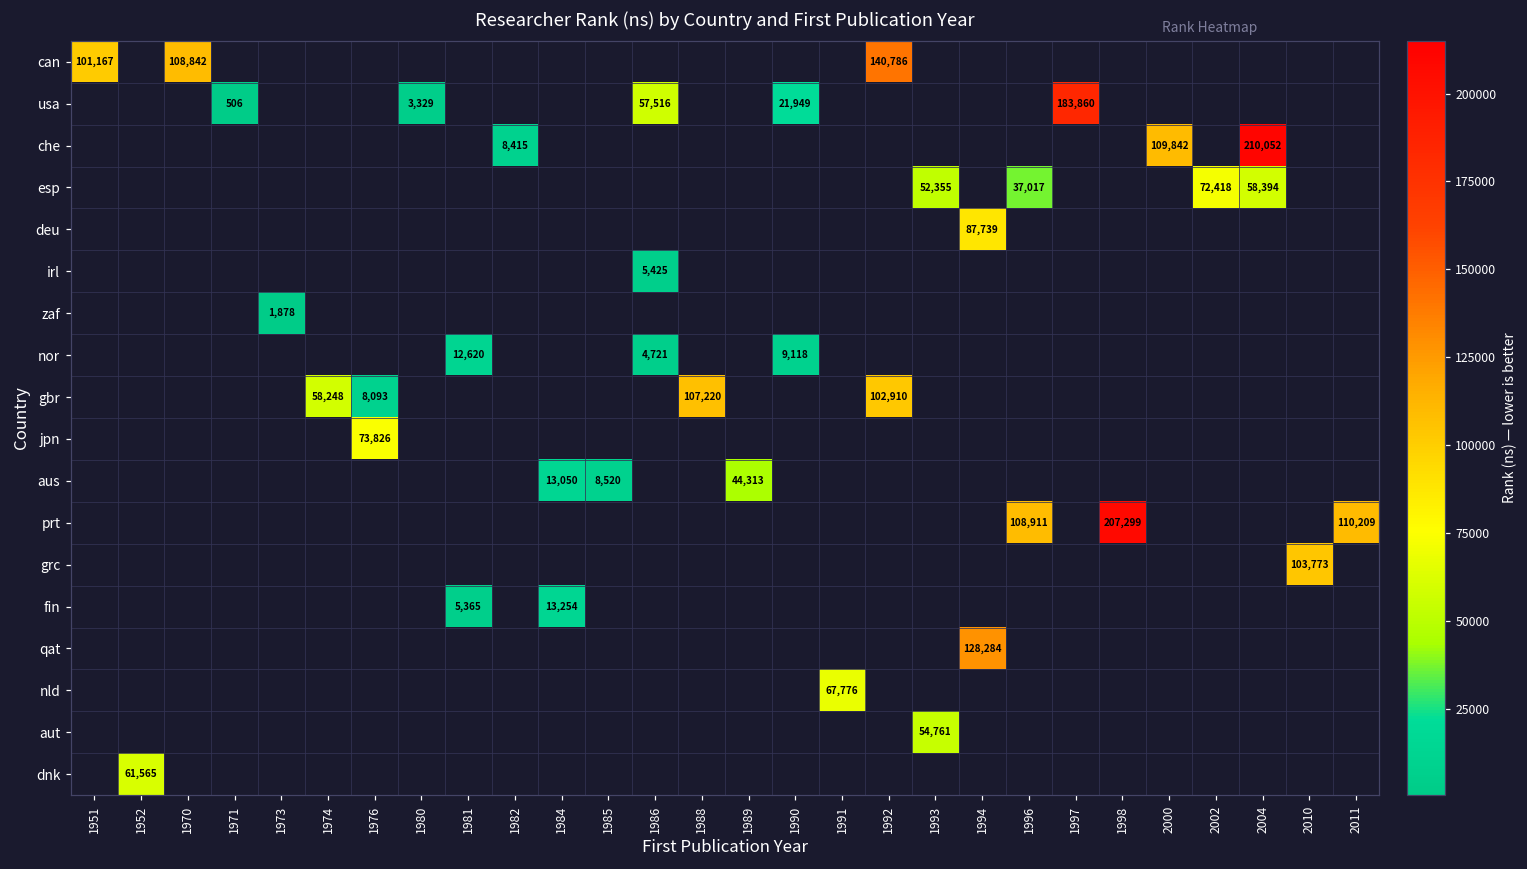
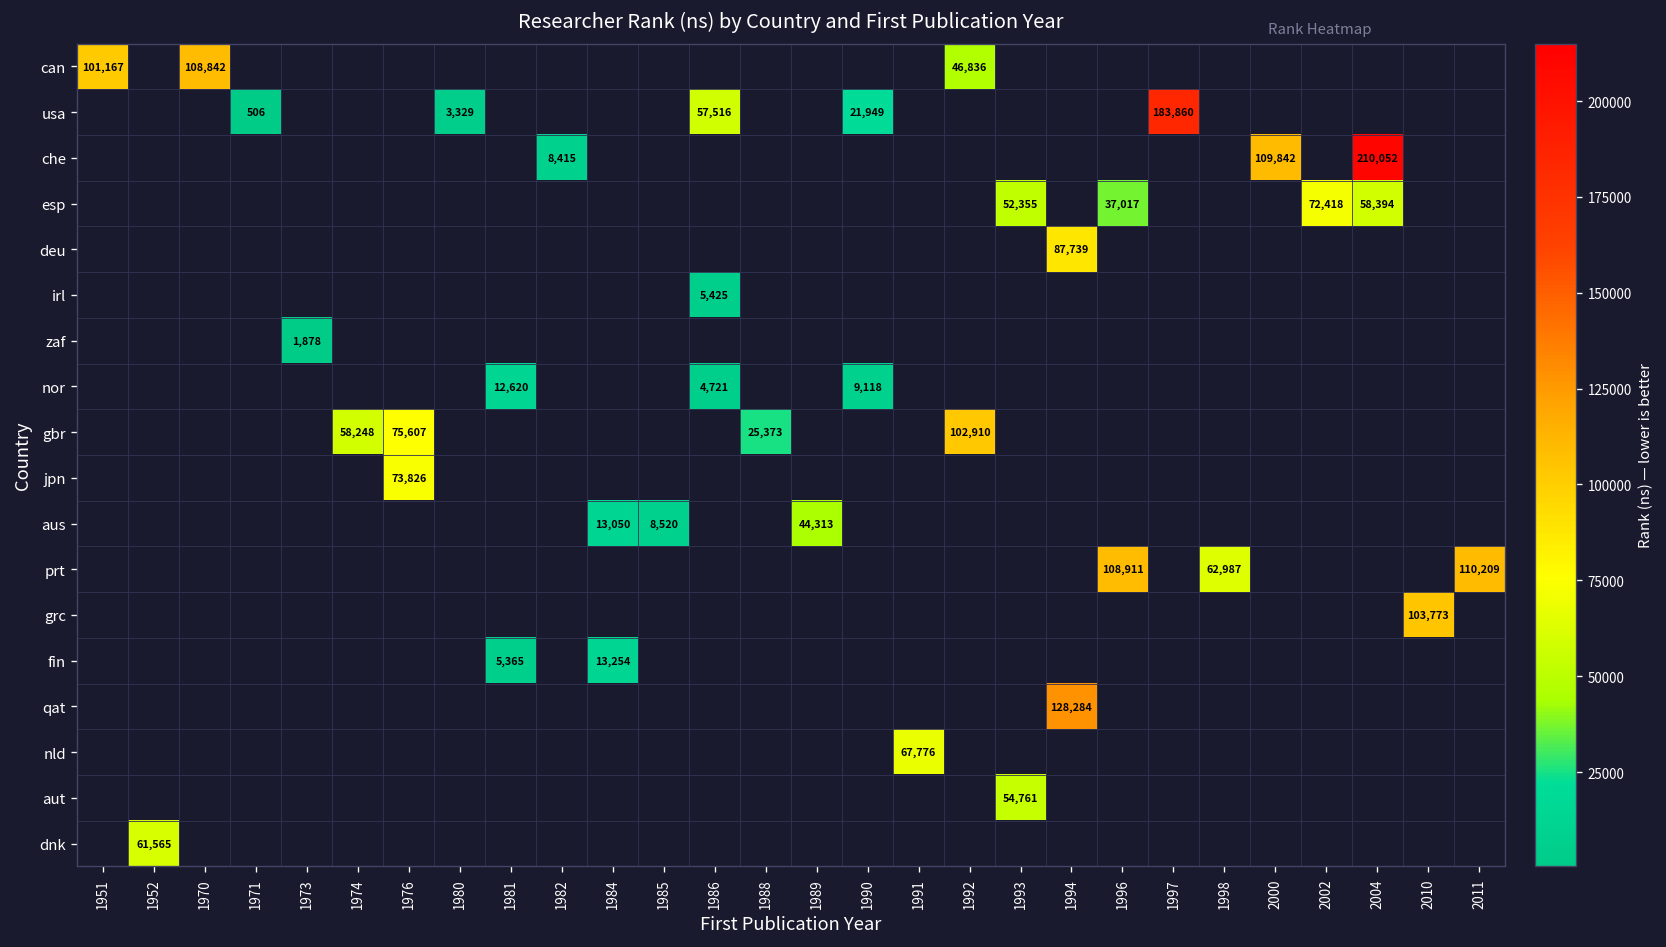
can, 1992: 140,786 -> 46,836
gbr, 1976: 8,093 -> 75,607
gbr, 1988: 107,220 -> 25,373
prt, 1998: 207,299 -> 62,987
